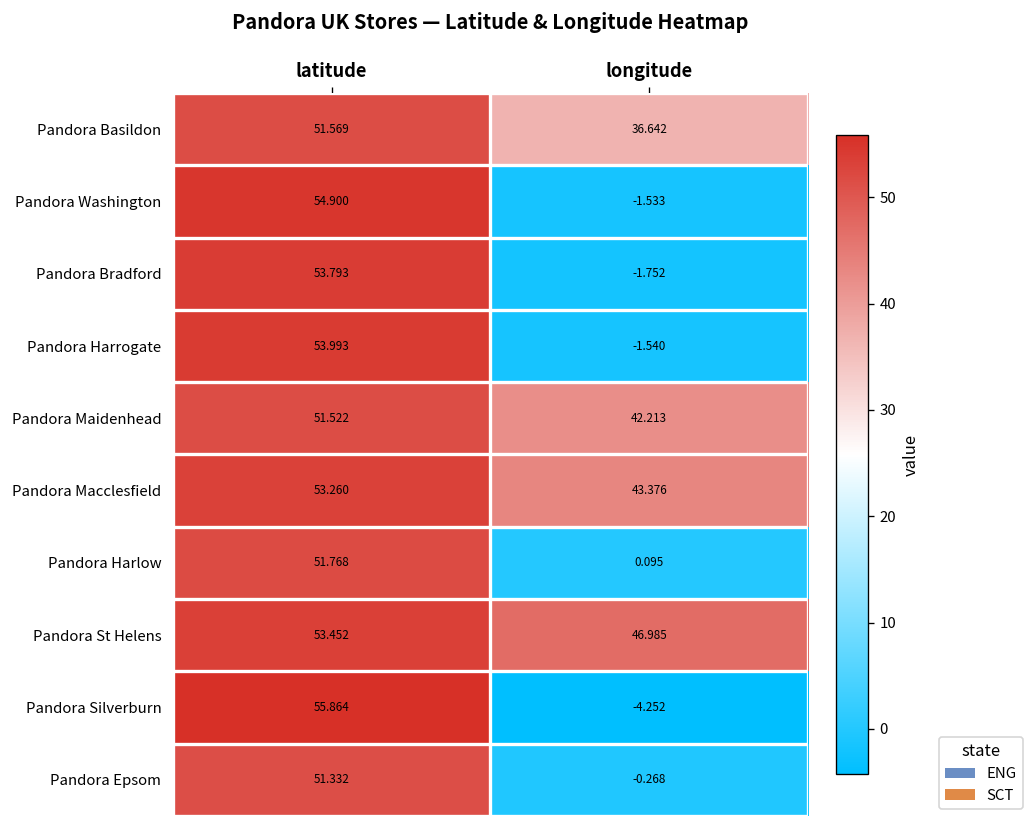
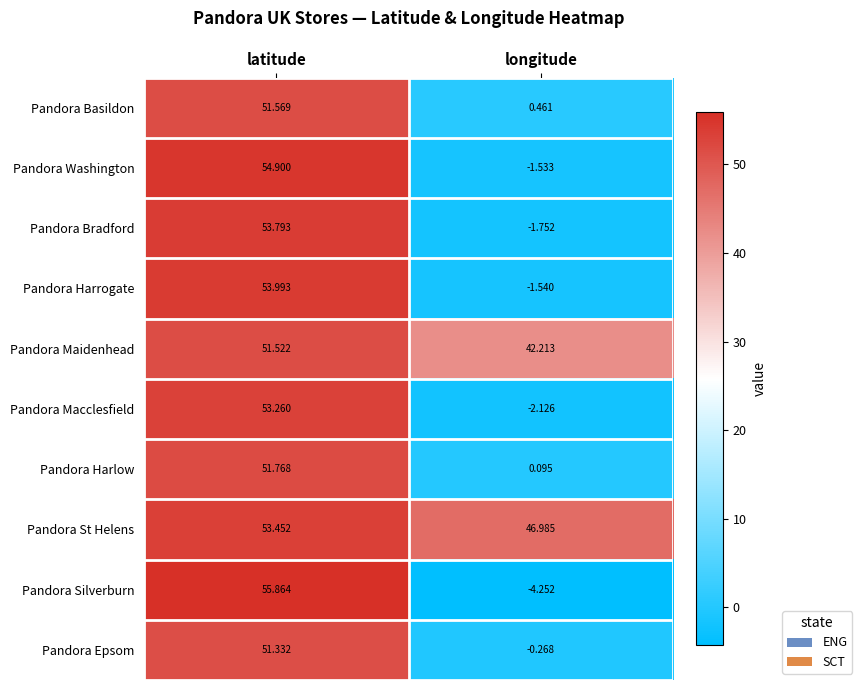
Pandora Basildon, longitude: 36.642 -> 0.461
Pandora Macclesfield, longitude: 43.376 -> -2.126
